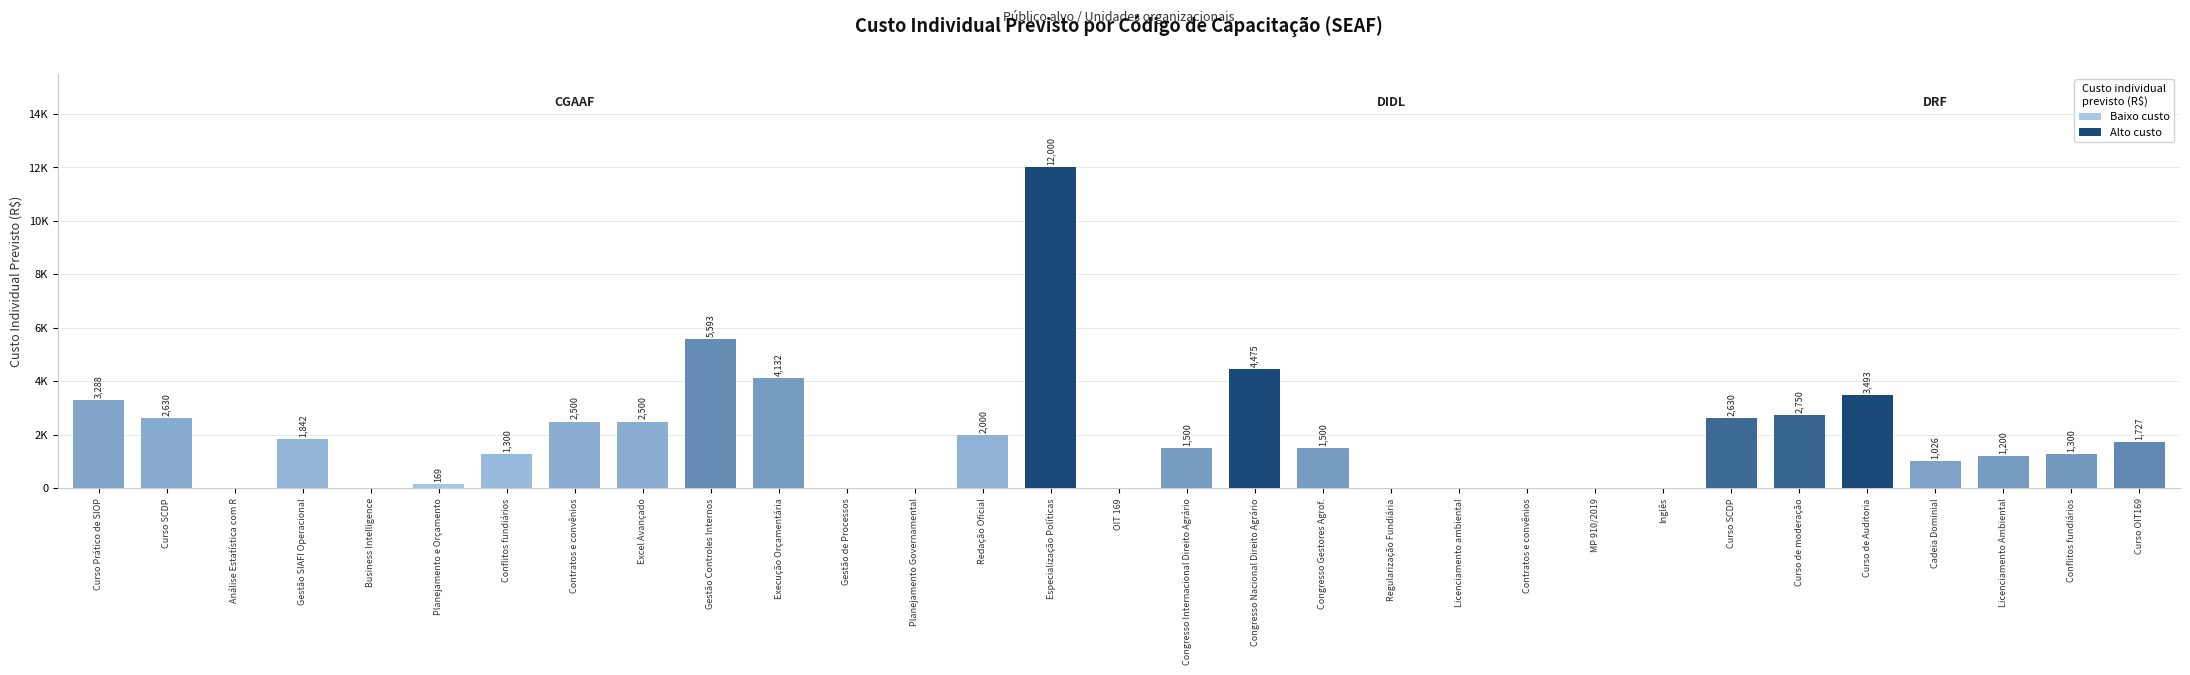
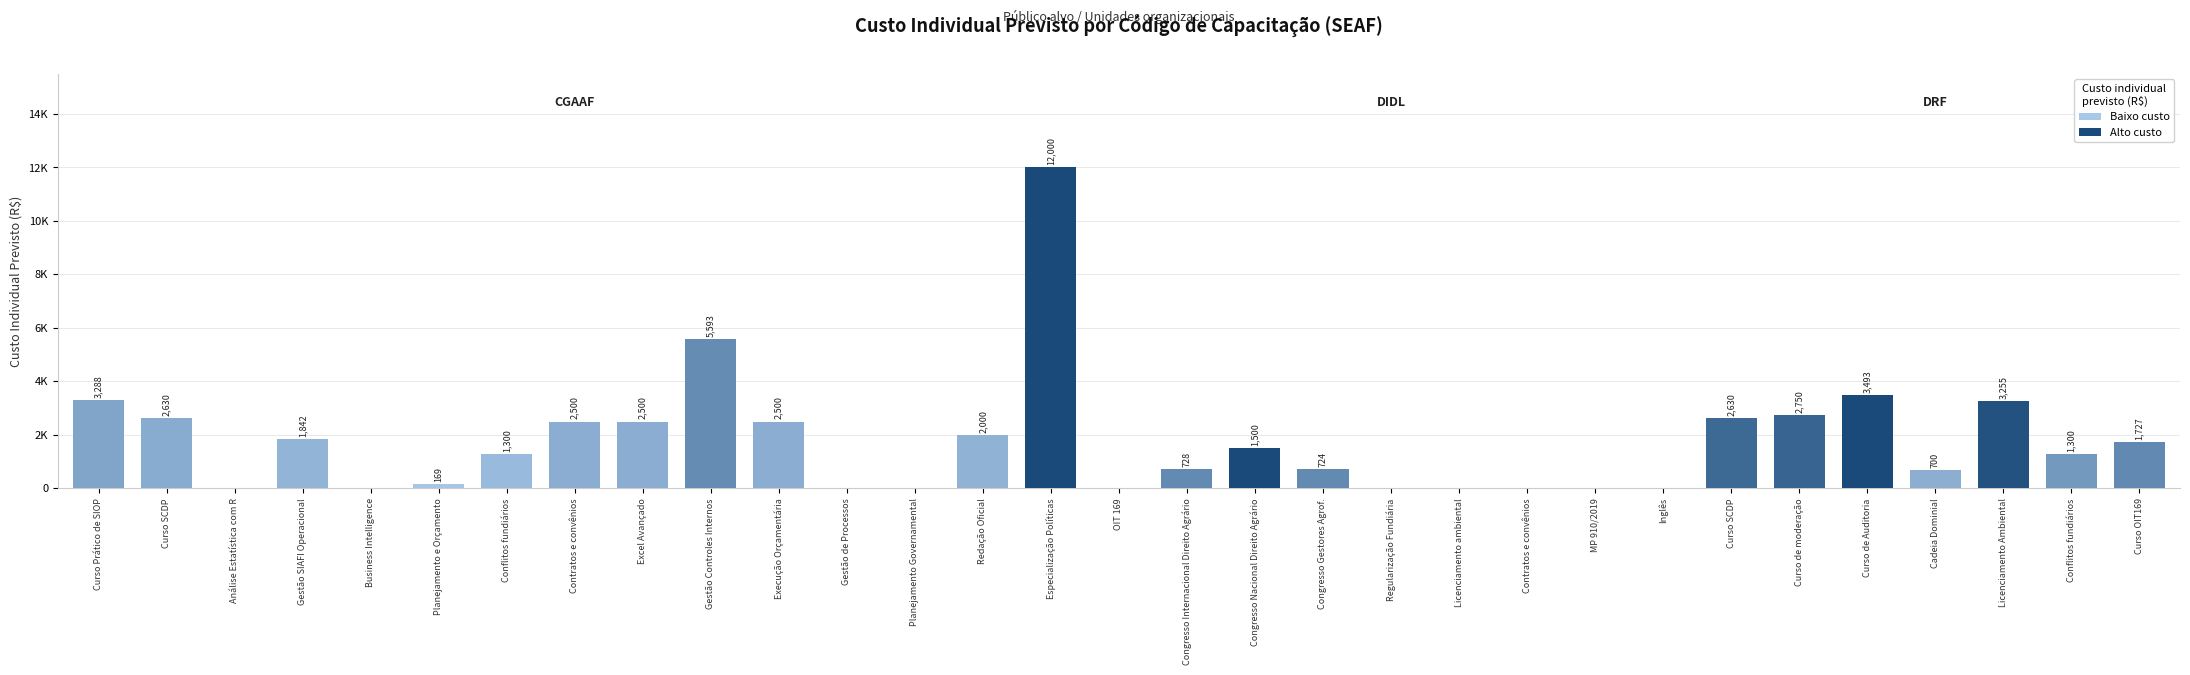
Execução Orçamentária: 4,132 -> 2,500
Congresso Internacional Direito Agrário: 1,500 -> 728
Congresso Nacional Direito Agrário: 4,475 -> 1,500
Congresso Gestores Agrof.: 1,500 -> 724
Cadeia Dominial: 1,026 -> 700
Licenciamento Ambiental: 1,200 -> 3,255
